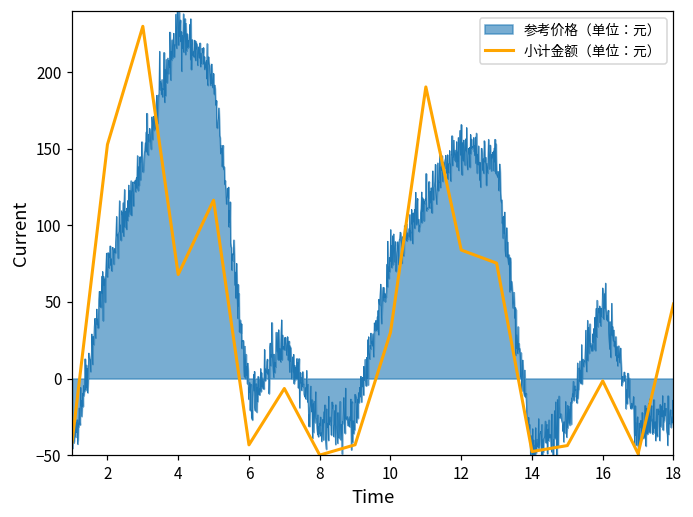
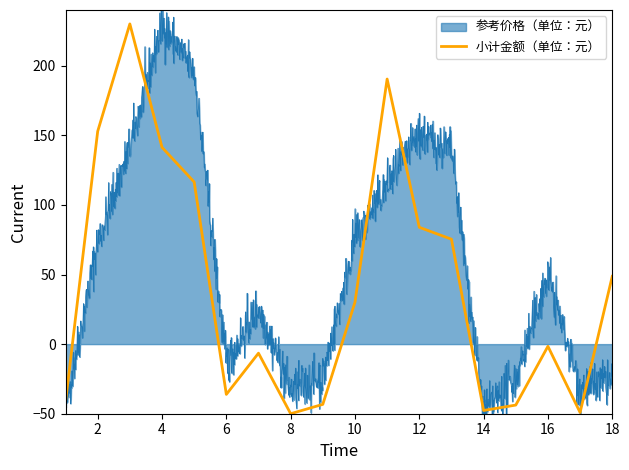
小计金额（单位：元）, 4: 68 -> 141
小计金额（单位：元）, 6: -43 -> -36
